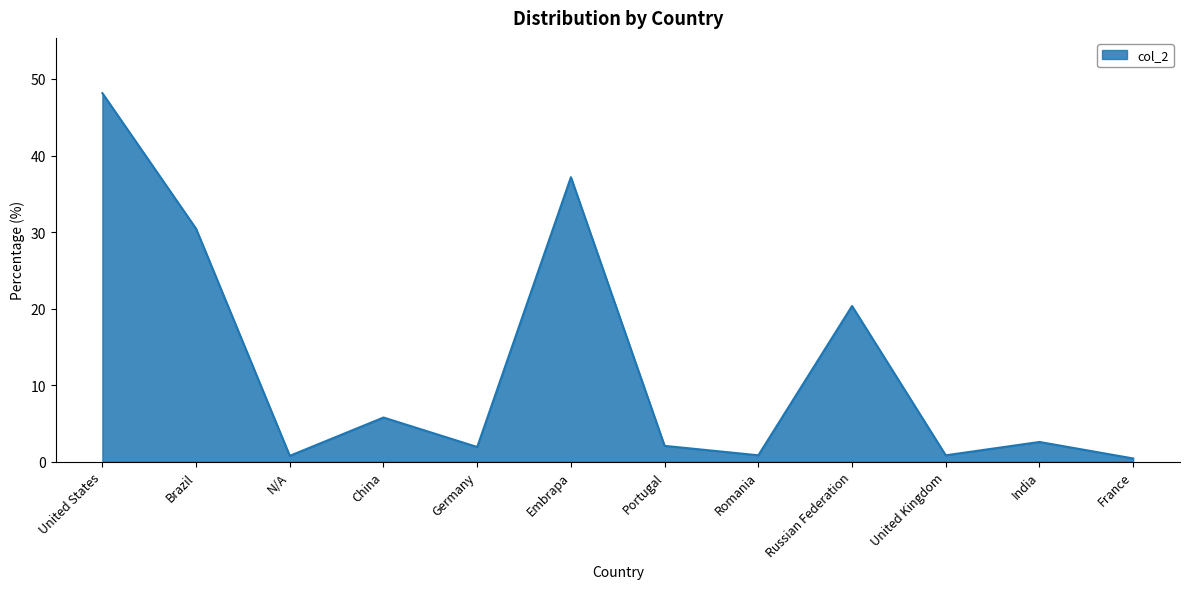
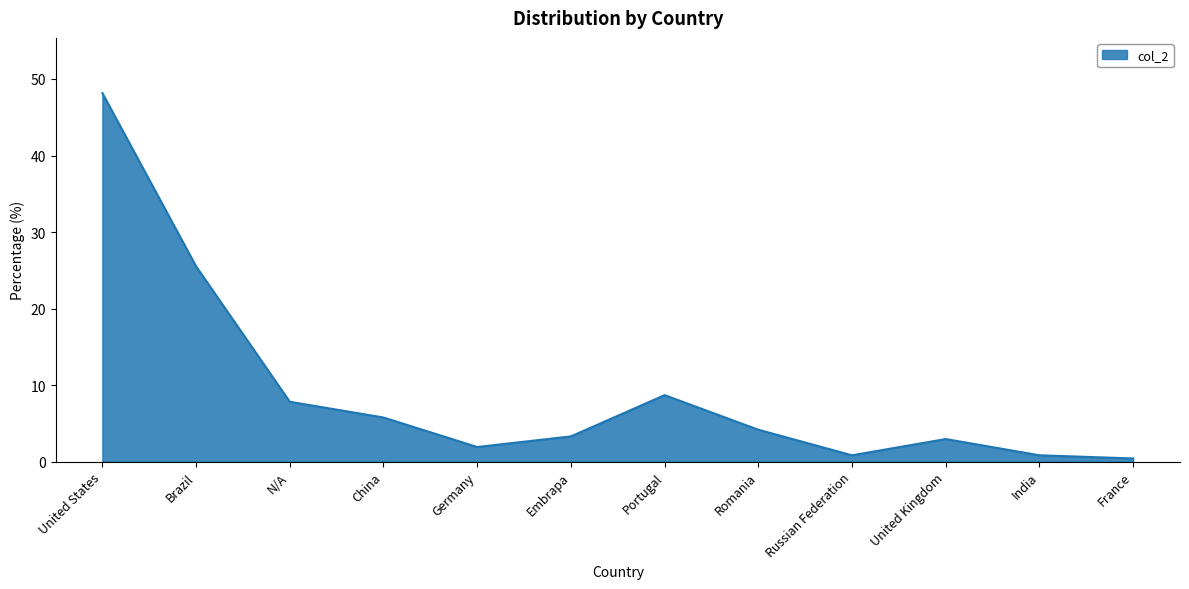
Brazil: 30 -> 26
N/A: 1 -> 8
Embrapa: 37 -> 3
Portugal: 2 -> 9
Romania: 1 -> 4
Russian Federation: 20 -> 1
United Kingdom: 1 -> 3
India: 3 -> 1
